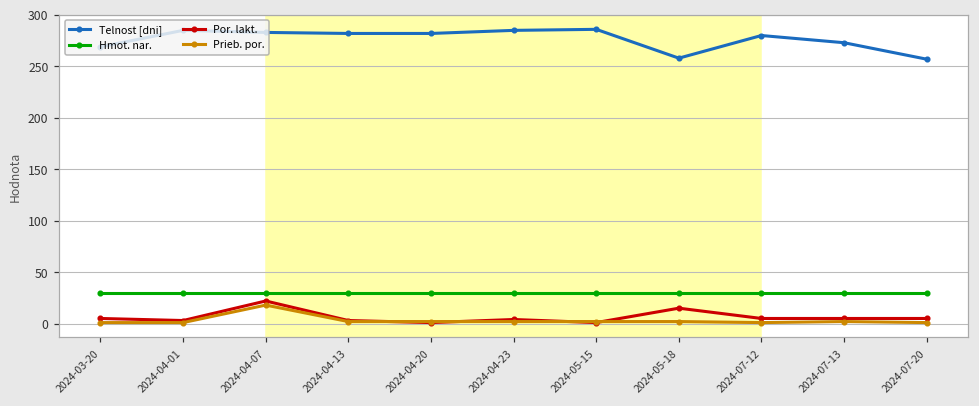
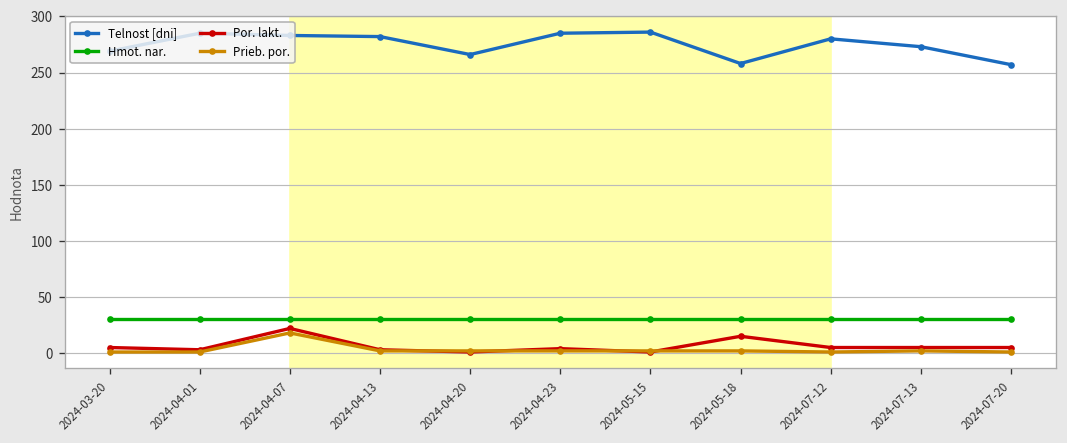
Telnost [dni], 2024-04-20: 280 -> 270
